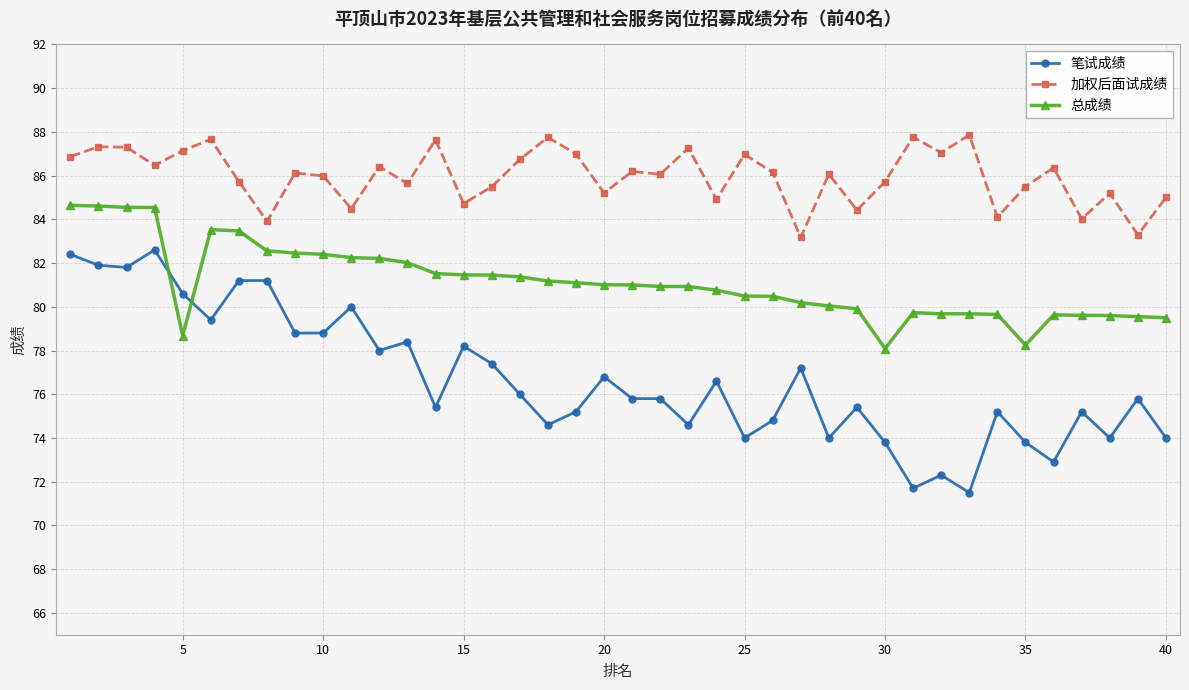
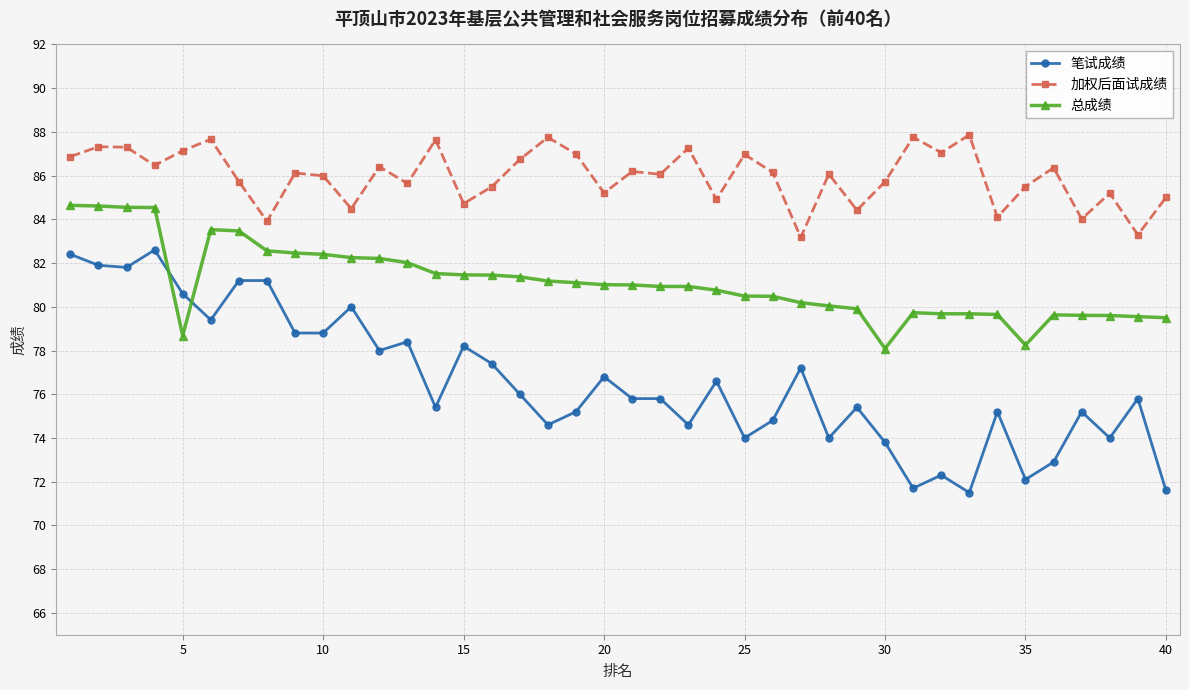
笔试成绩, 35: 73.8 -> 72.1
笔试成绩, 40: 74.0 -> 71.6
